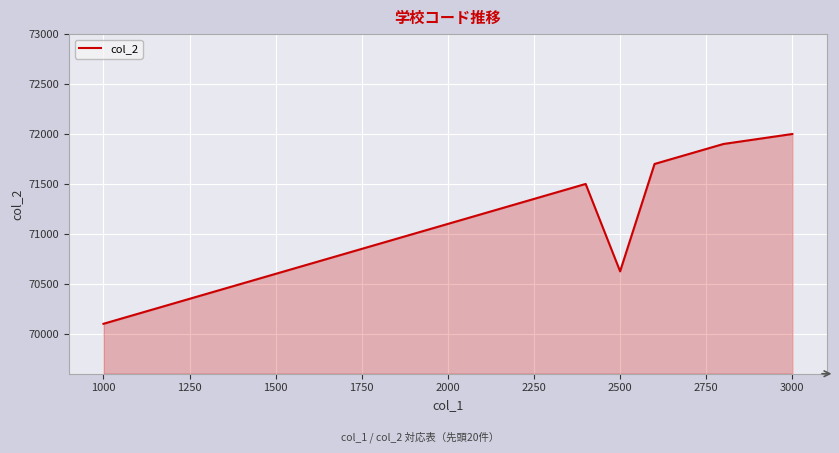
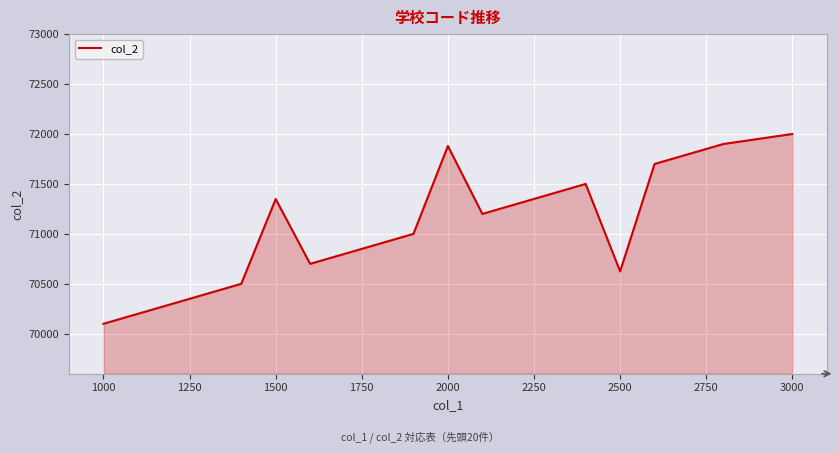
1500: 70600 -> 71300
2000: 71100 -> 71900
